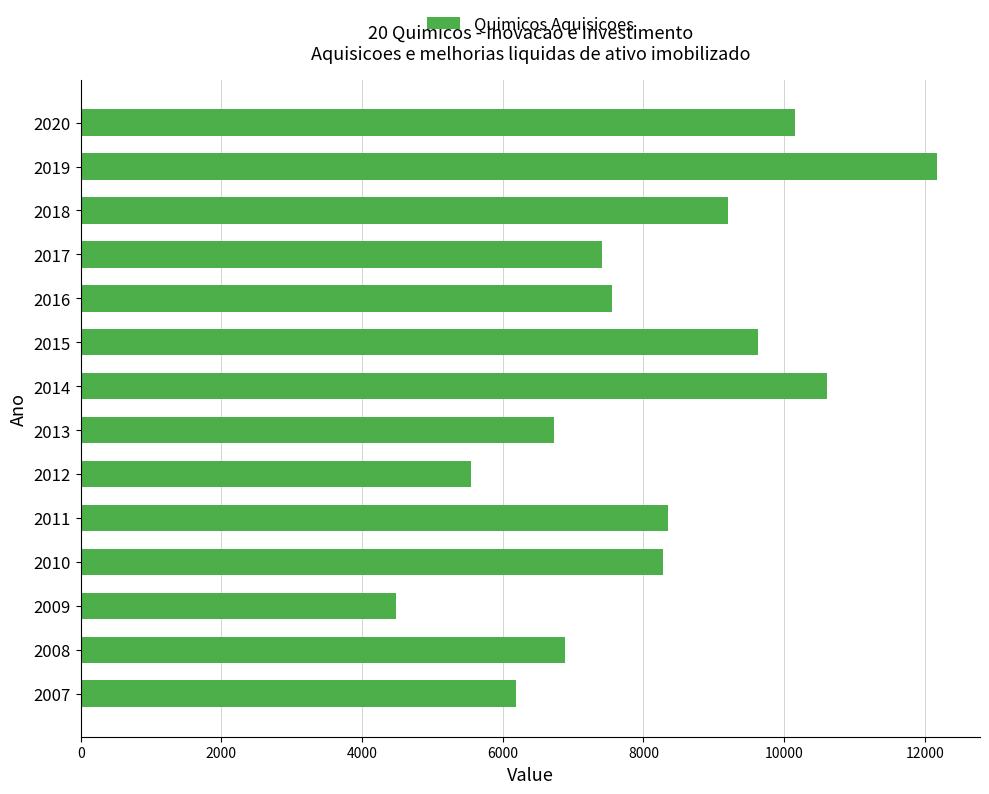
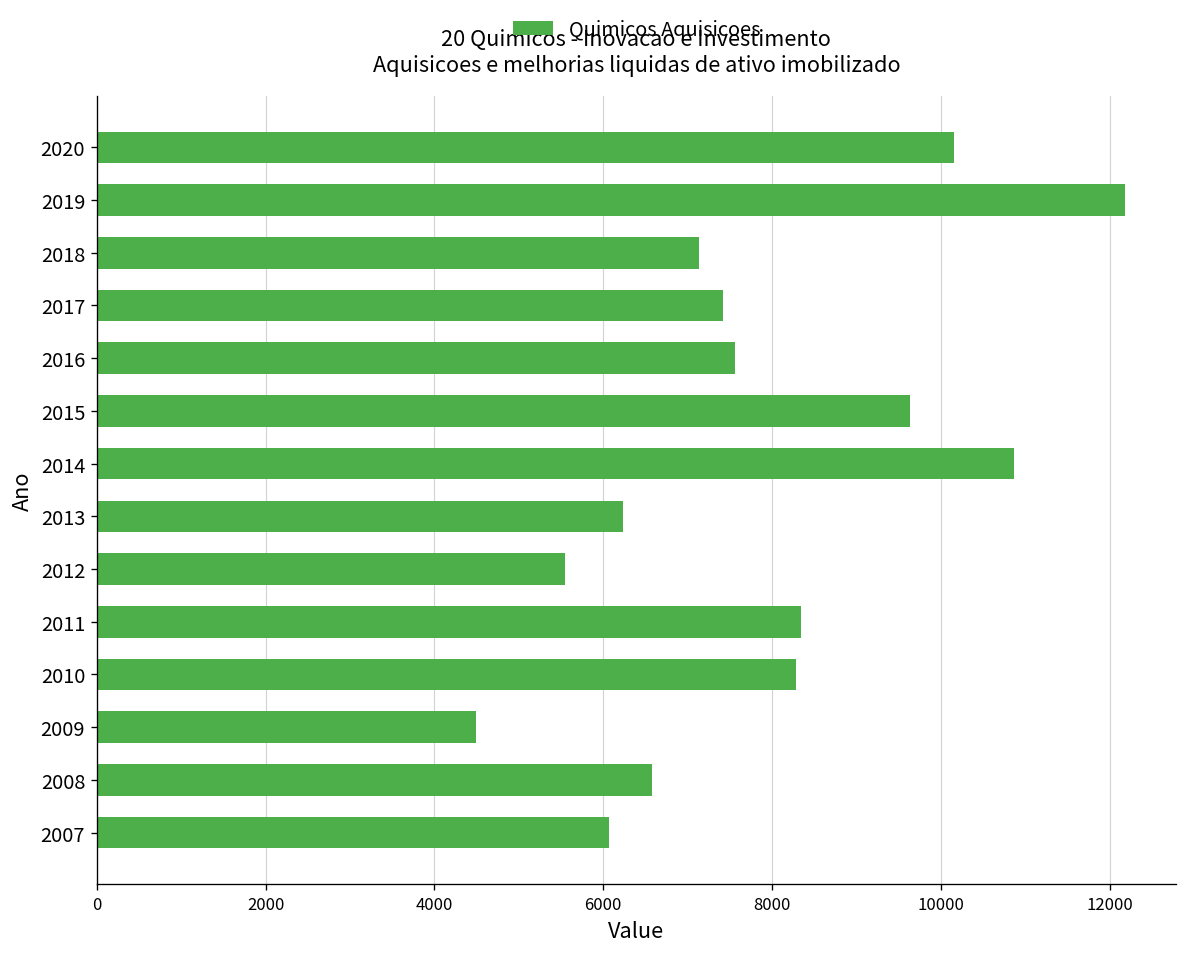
2018: 9200 -> 7100
2014: 10600 -> 10900
2013: 6700 -> 6200
2008: 6900 -> 6600
2007: 6200 -> 6100
